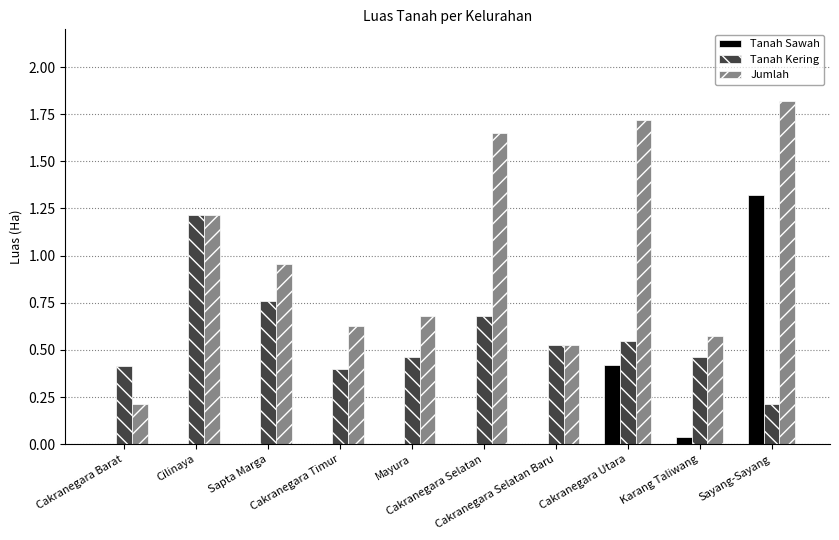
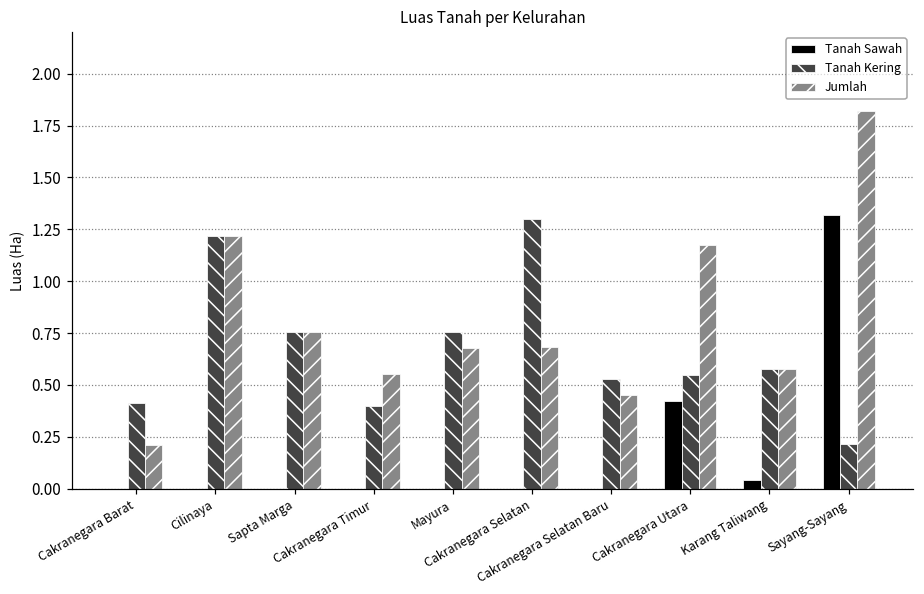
Jumlah, Sapta Marga: 0.95 -> 0.76
Jumlah, Cakranegara Timur: 0.63 -> 0.55
Tanah Kering, Mayura: 0.46 -> 0.76
Tanah Kering, Cakranegara Selatan: 0.68 -> 1.30
Jumlah, Cakranegara Selatan: 1.65 -> 0.68
Jumlah, Cakranegara Selatan Baru: 0.53 -> 0.45
Jumlah, Cakranegara Utara: 1.72 -> 1.17
Tanah Kering, Karang Taliwang: 0.46 -> 0.58
